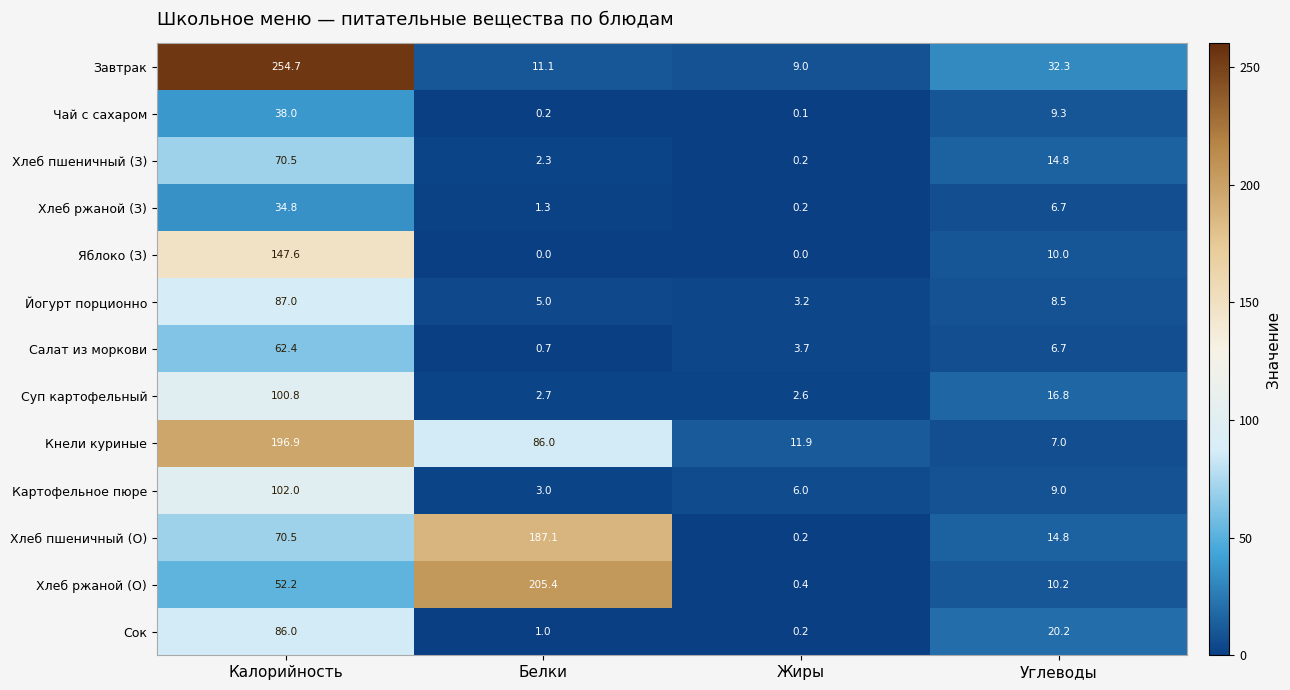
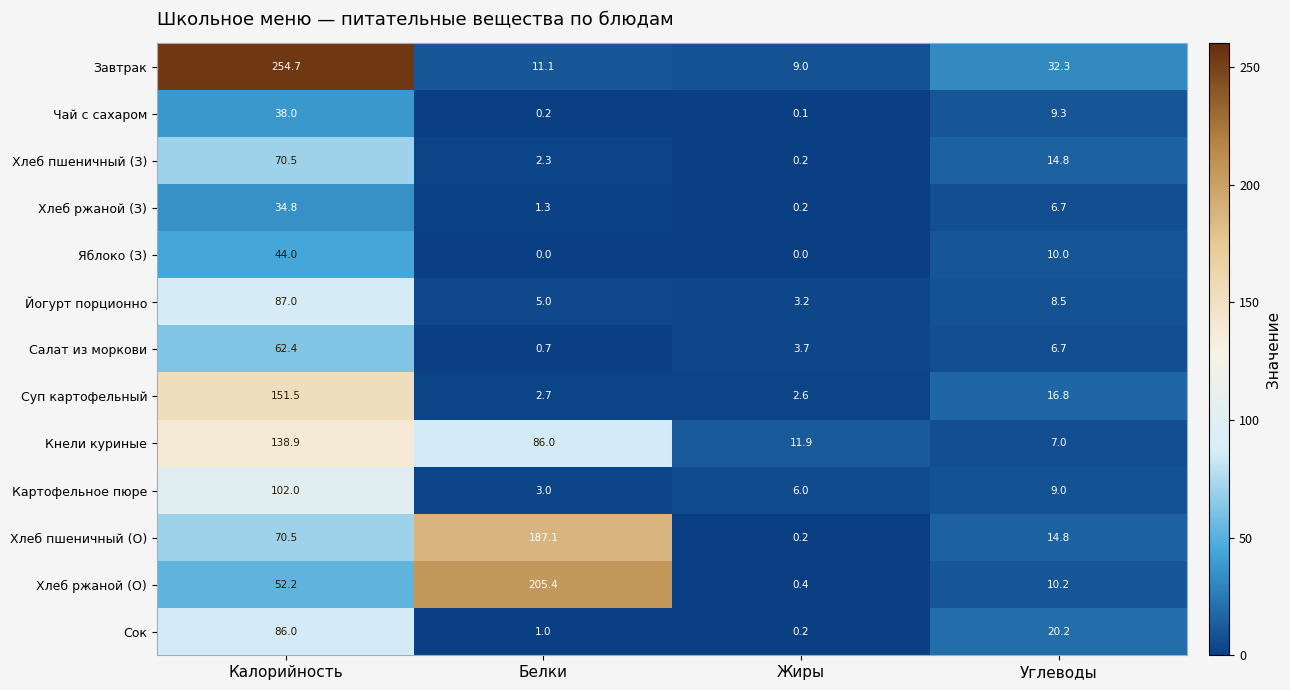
Яблоко (З), Калорийность: 147.6 -> 44.0
Суп картофельный, Калорийность: 100.8 -> 151.5
Кнели куриные, Калорийность: 196.9 -> 138.9
